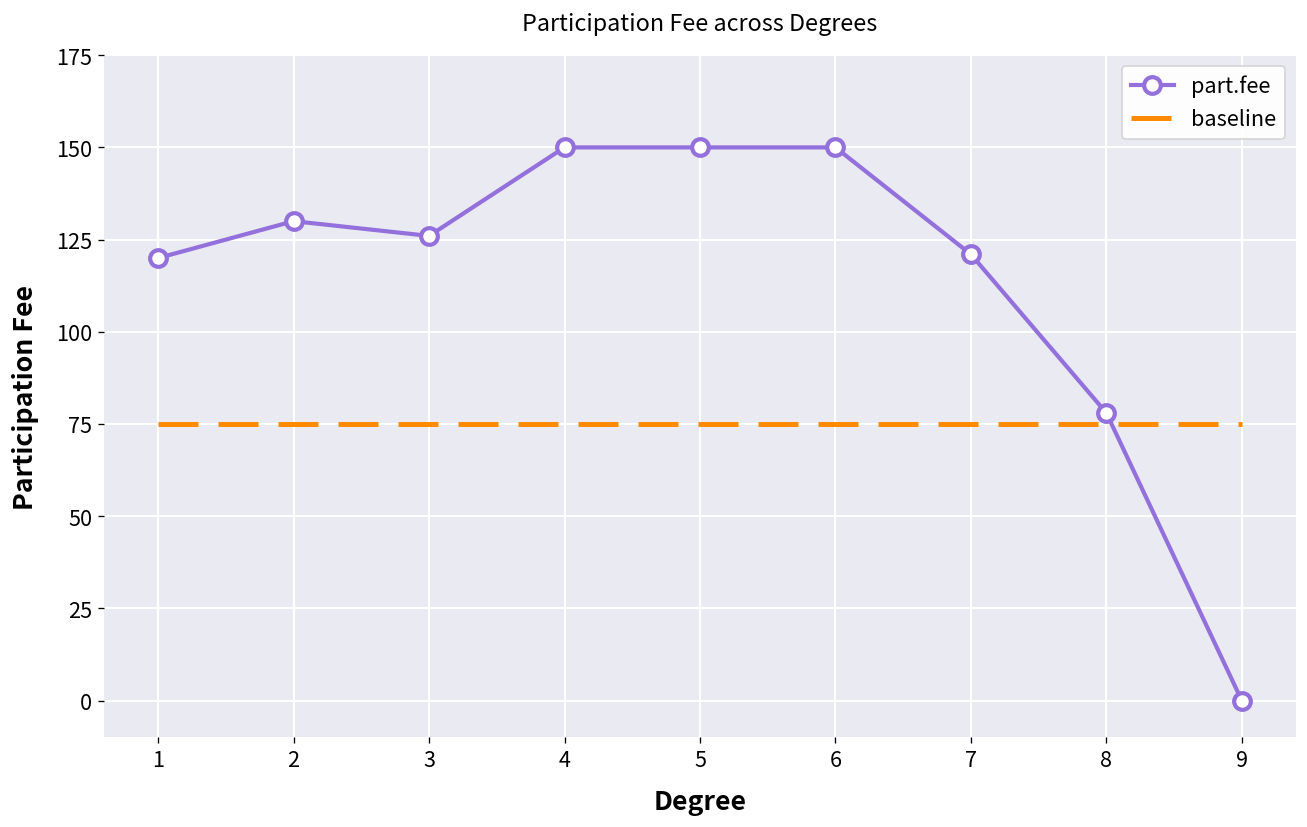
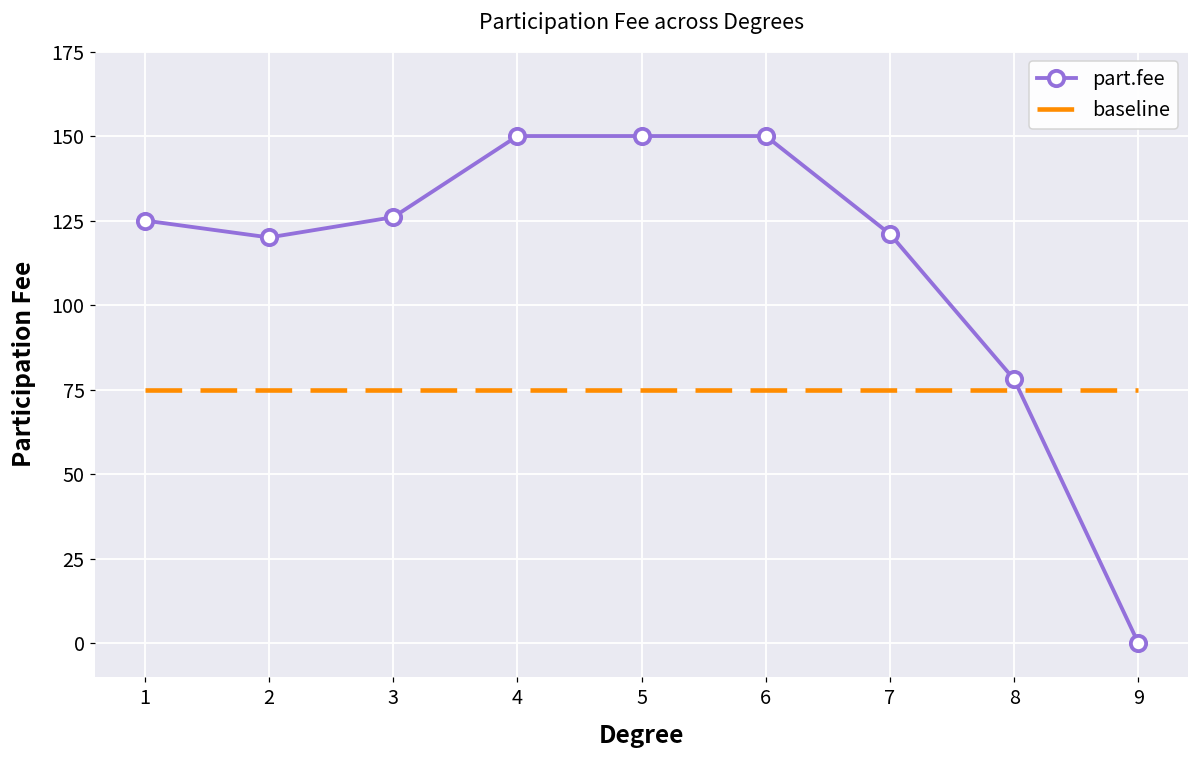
part.fee, 1: 120 -> 125
part.fee, 2: 130 -> 120
